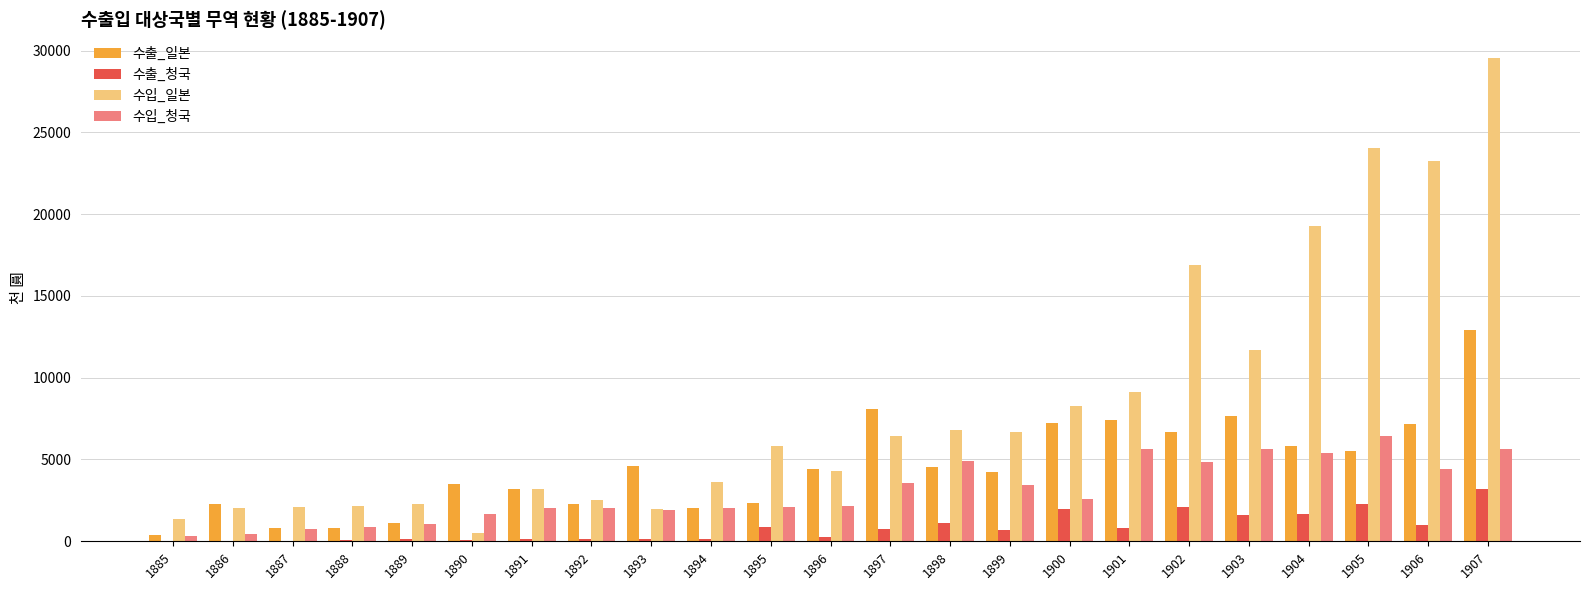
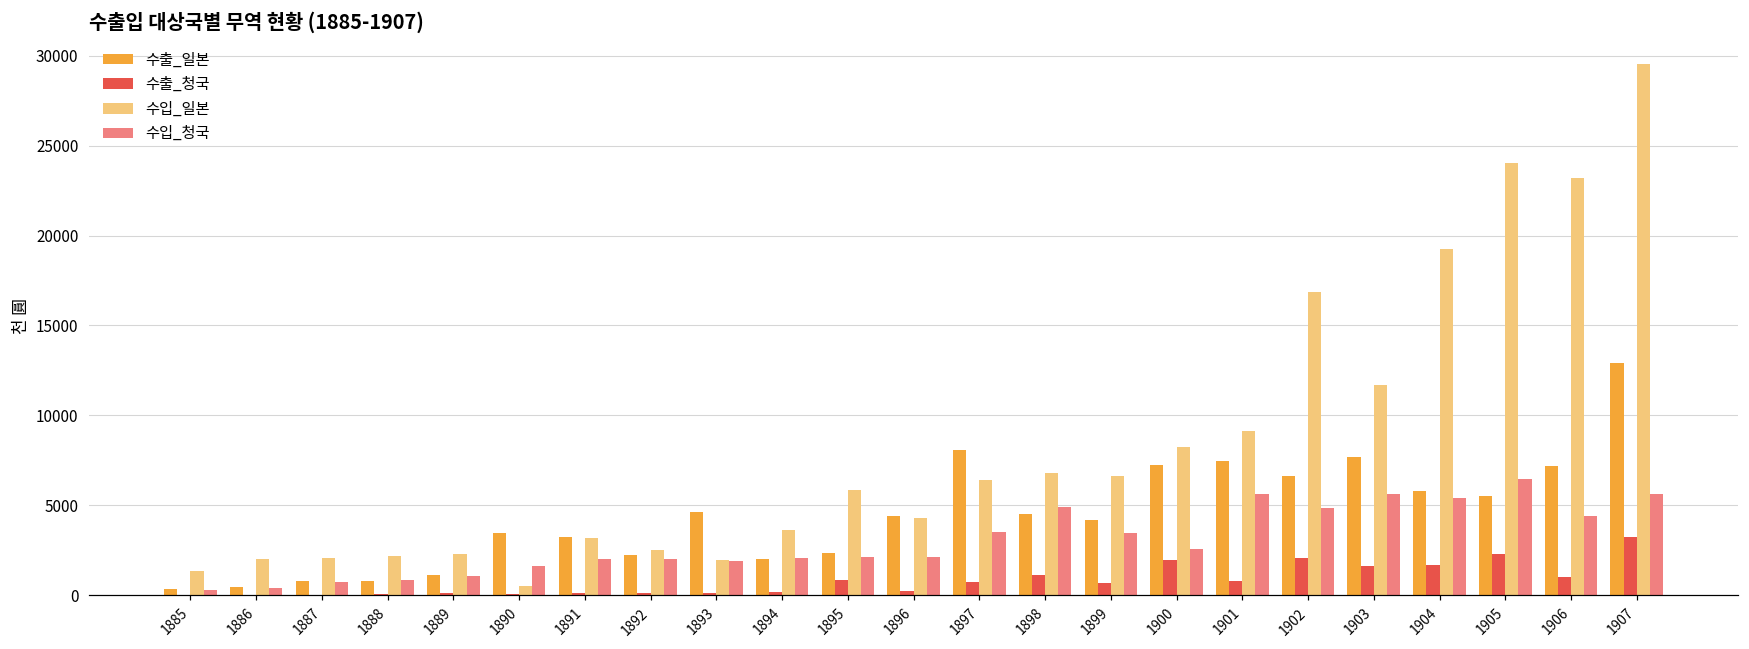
수출_일본, 1886: 2300 -> 500
